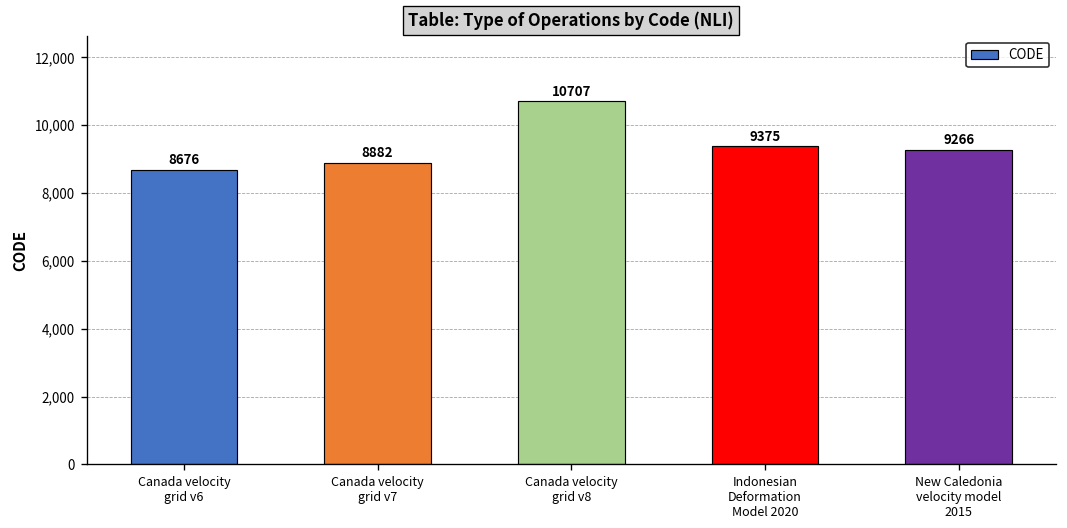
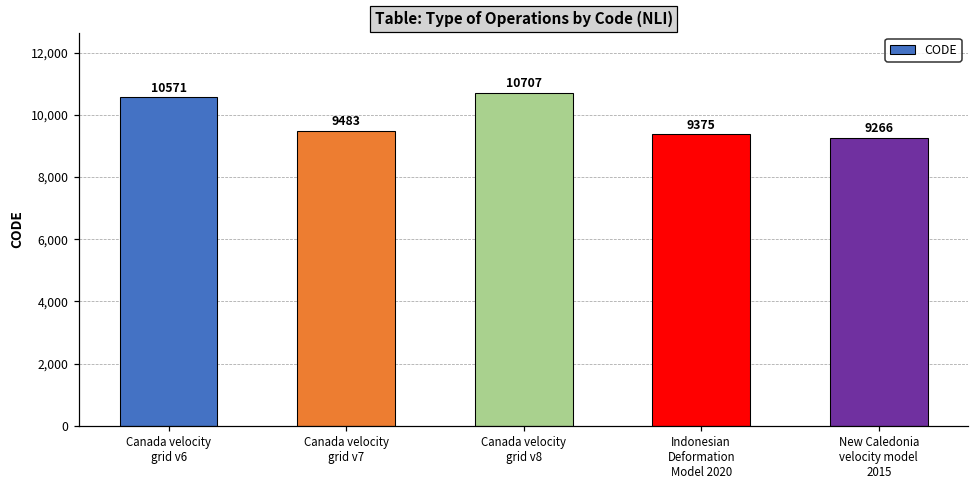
Canada velocity grid v6: 8676 -> 10571
Canada velocity grid v7: 8882 -> 9483
